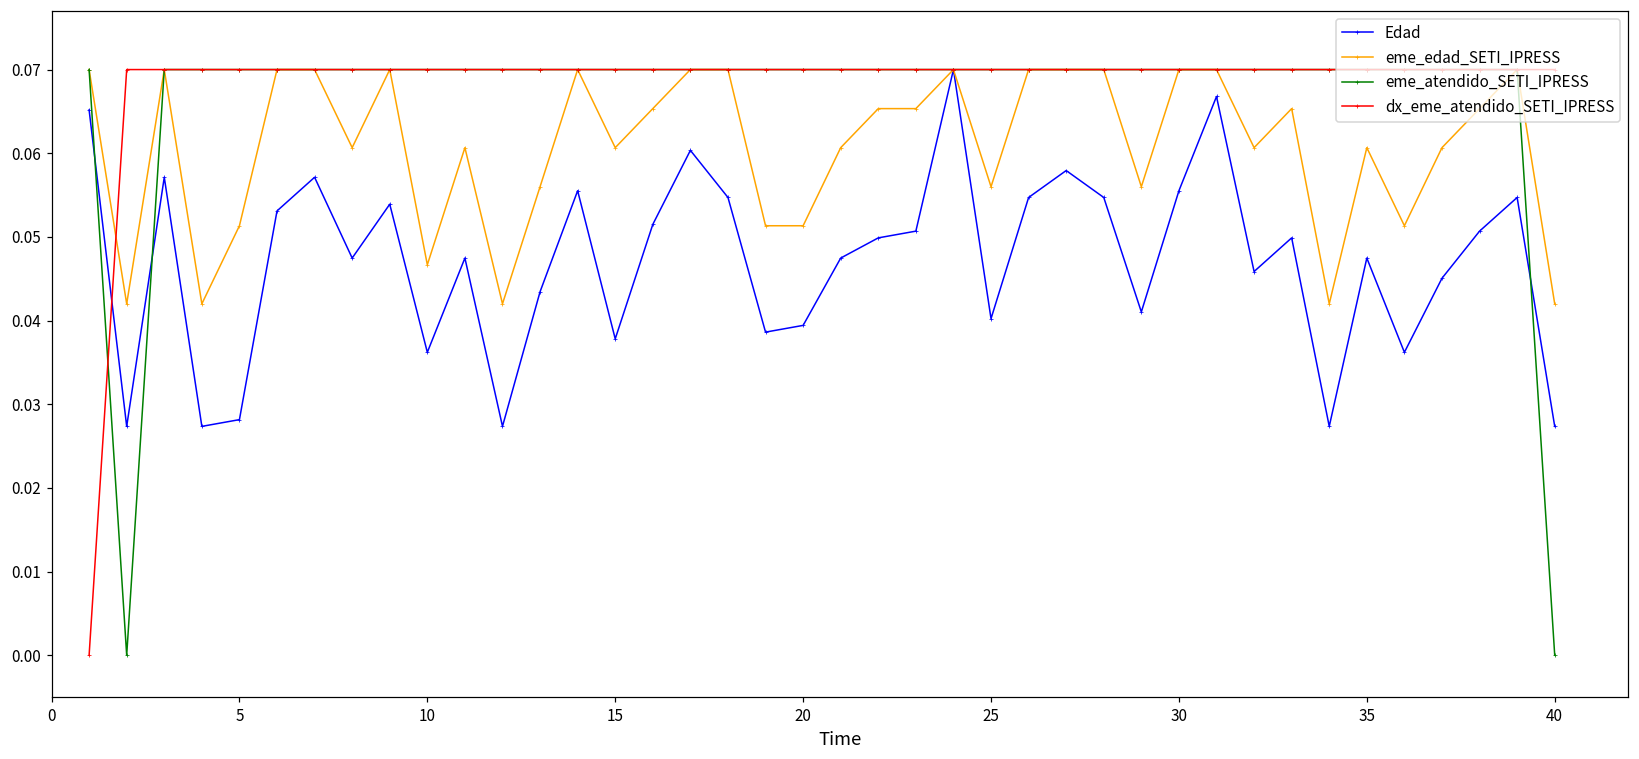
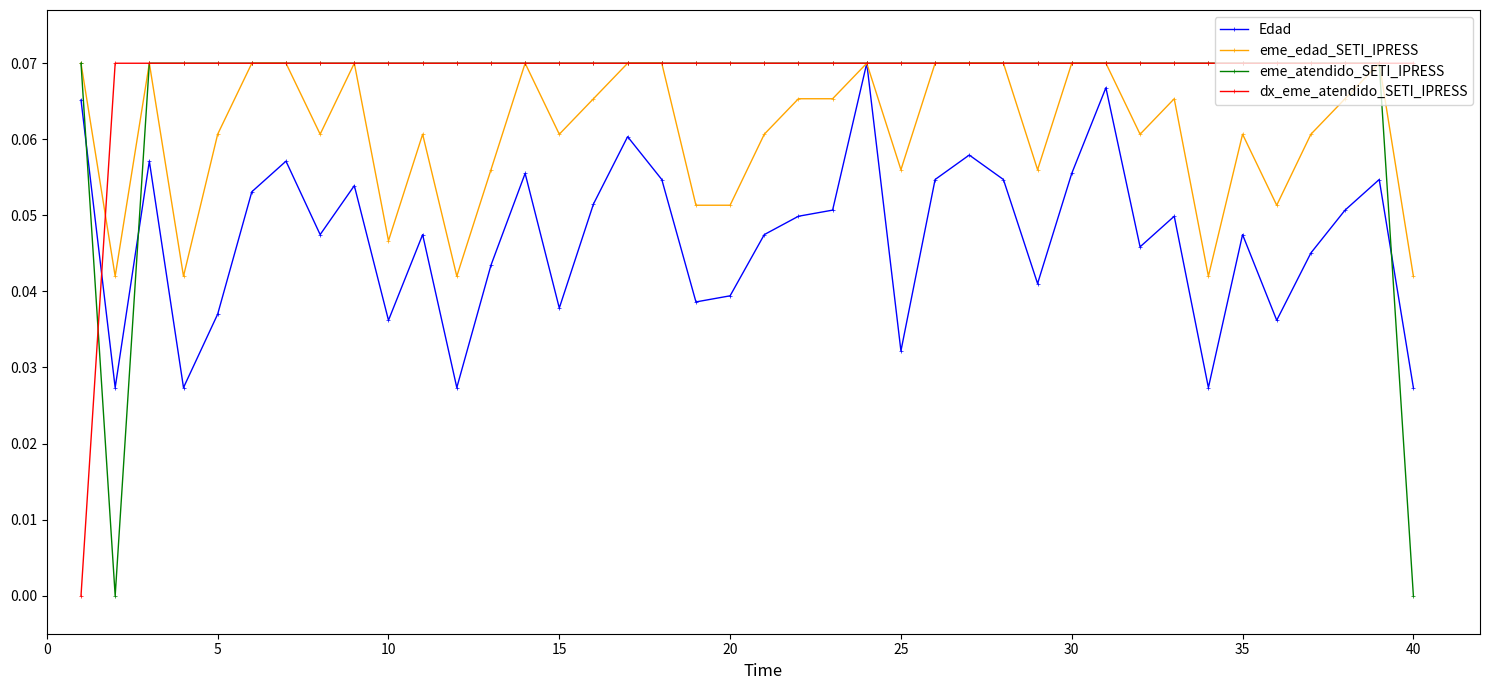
Edad, 5: 0.028 -> 0.037
eme_edad_SETI_IPRESS, 5: 0.051 -> 0.061
Edad, 25: 0.040 -> 0.032
